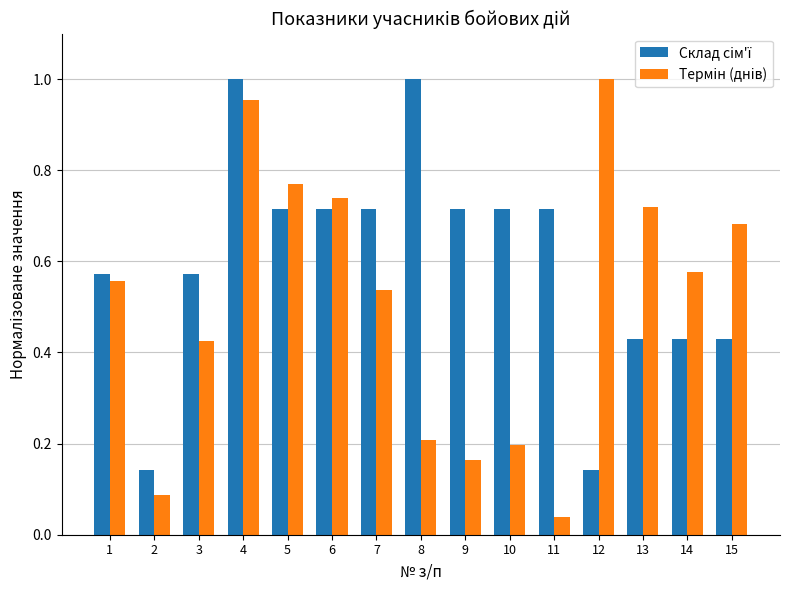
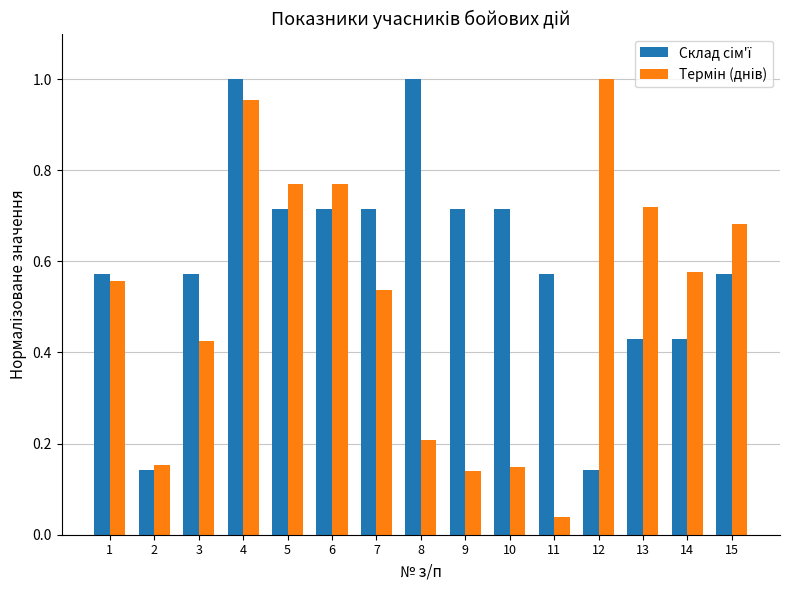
Термін (днів), 2: 0.09 -> 0.15
Термін (днів), 6: 0.74 -> 0.77
Термін (днів), 9: 0.16 -> 0.14
Термін (днів), 10: 0.20 -> 0.15
Склад сім'ї, 11: 0.71 -> 0.57
Склад сім'ї, 15: 0.43 -> 0.57
